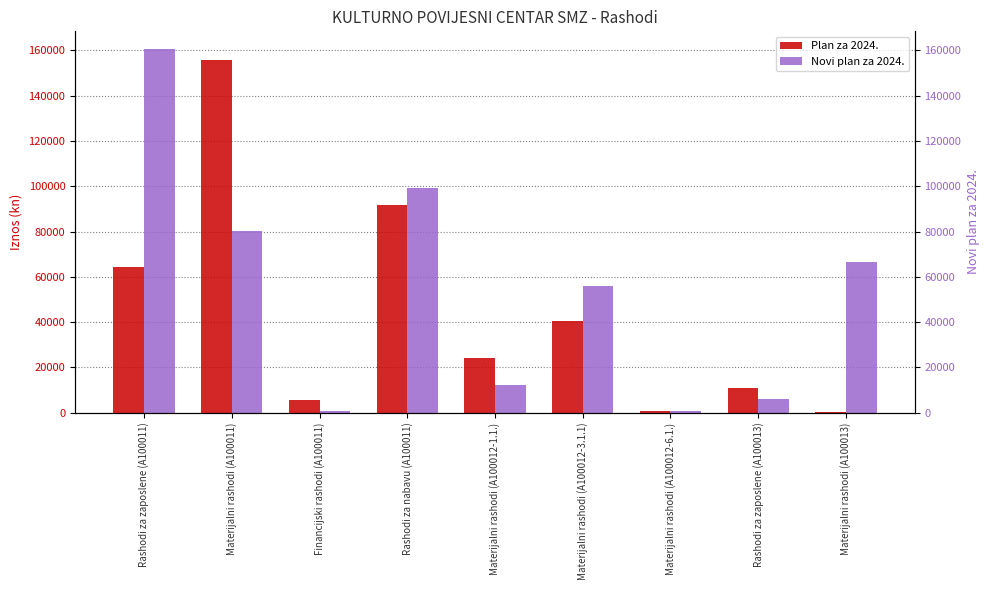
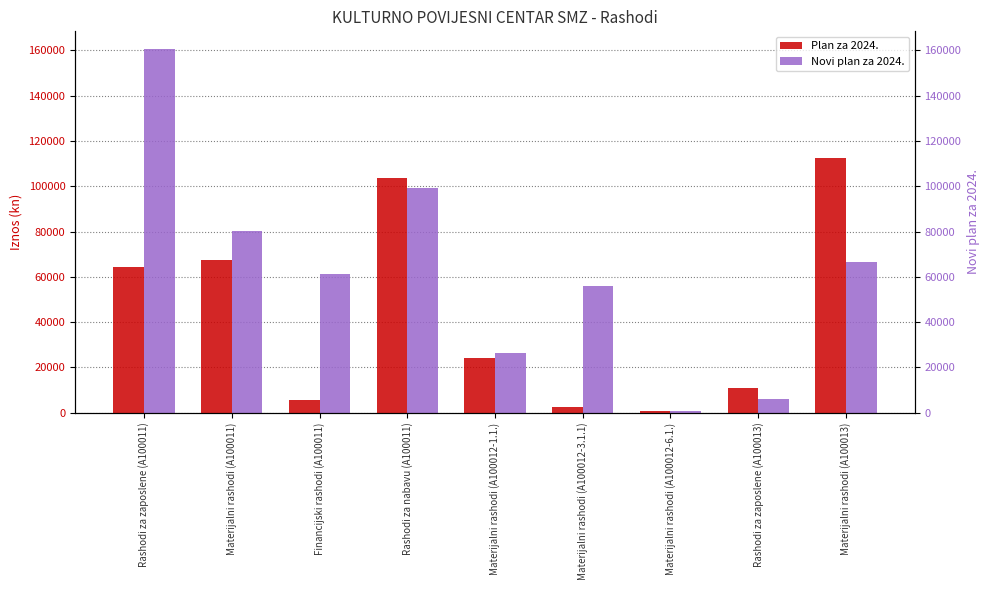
Plan za 2024., Materijalni rashodi (A100011): 156000 -> 68000
Novi plan za 2024., Financijski rashodi (A100011): 1000 -> 61000
Plan za 2024., Rashodi za nabavu (A100011): 92000 -> 104000
Novi plan za 2024., Materijalni rashodi (A100012-1.1.): 12000 -> 27000
Plan za 2024., Materijalni rashodi (A100012-3.1.1): 41000 -> 2000
Plan za 2024., Materijalni rashodi (A100013): 0 -> 112000
